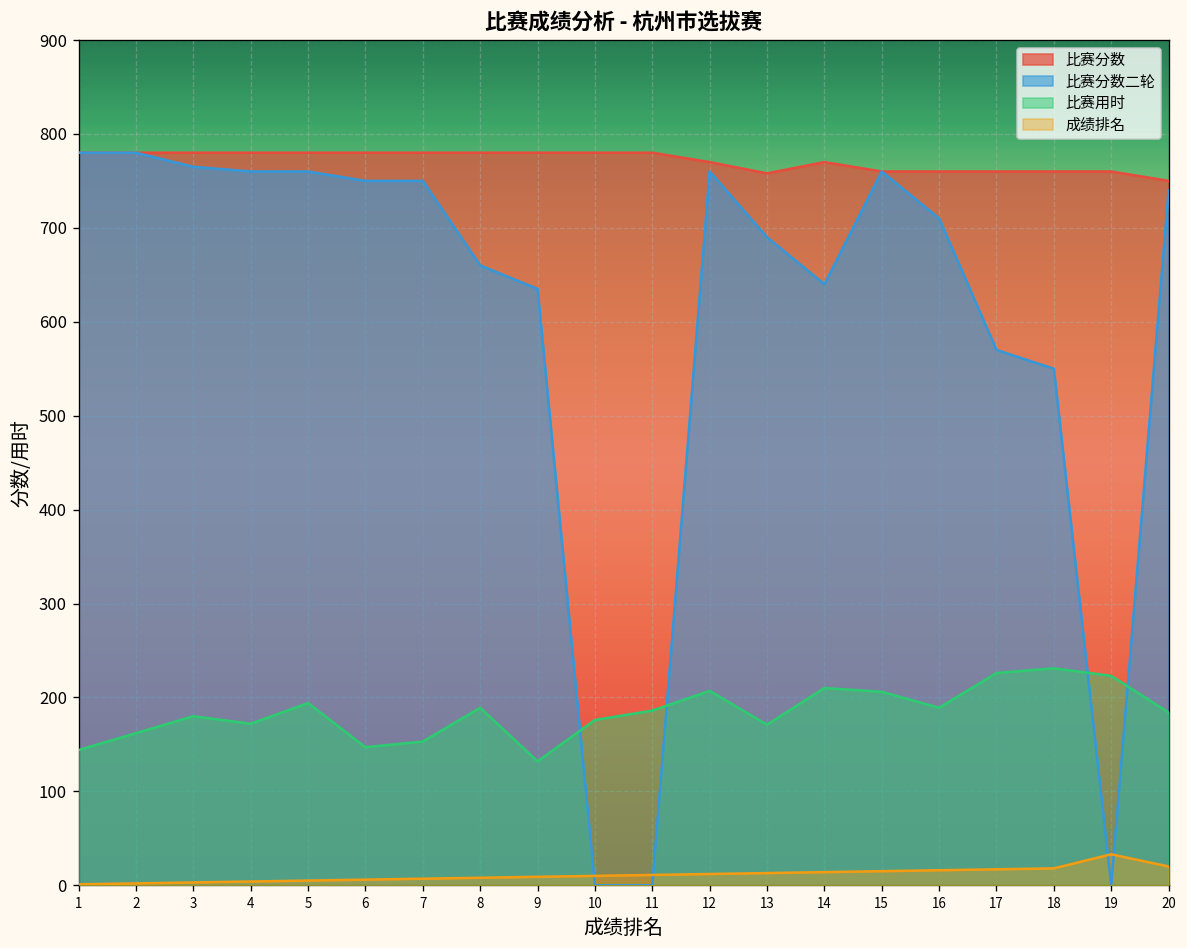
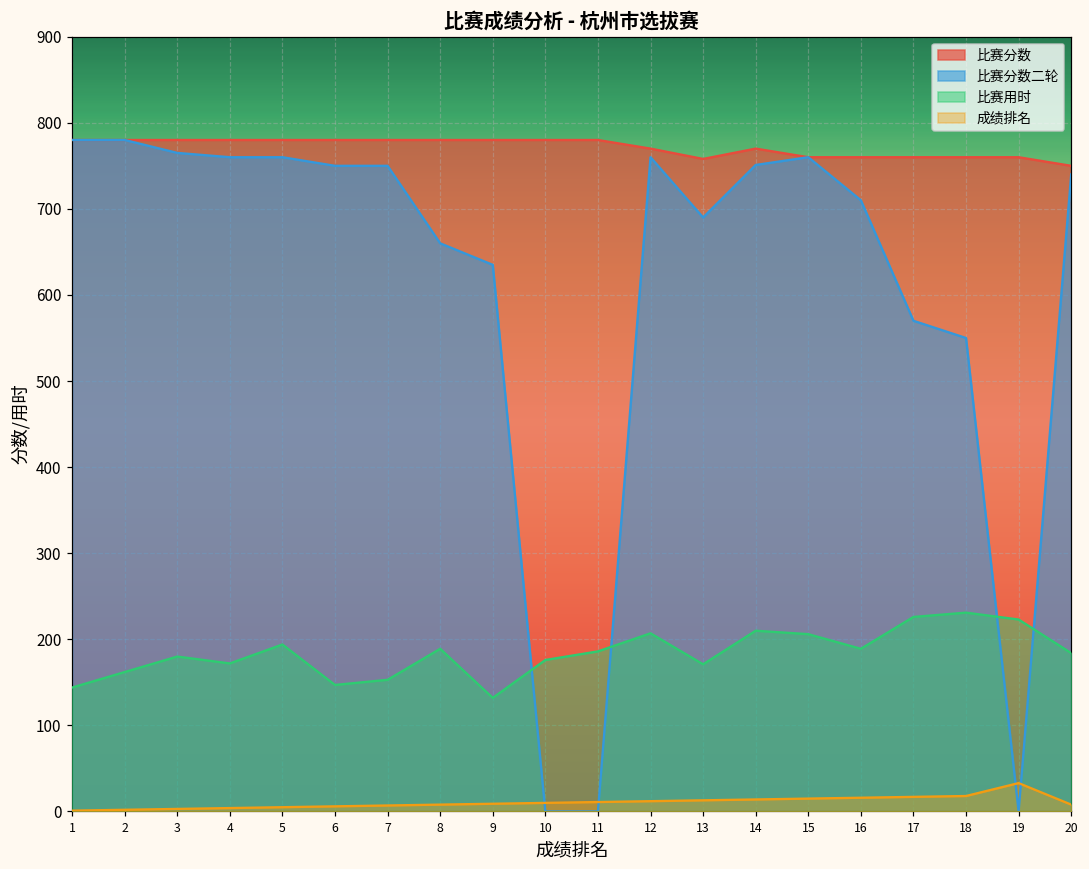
比赛分数二轮, 14: 640 -> 750
成绩排名, 20: 20 -> 10
